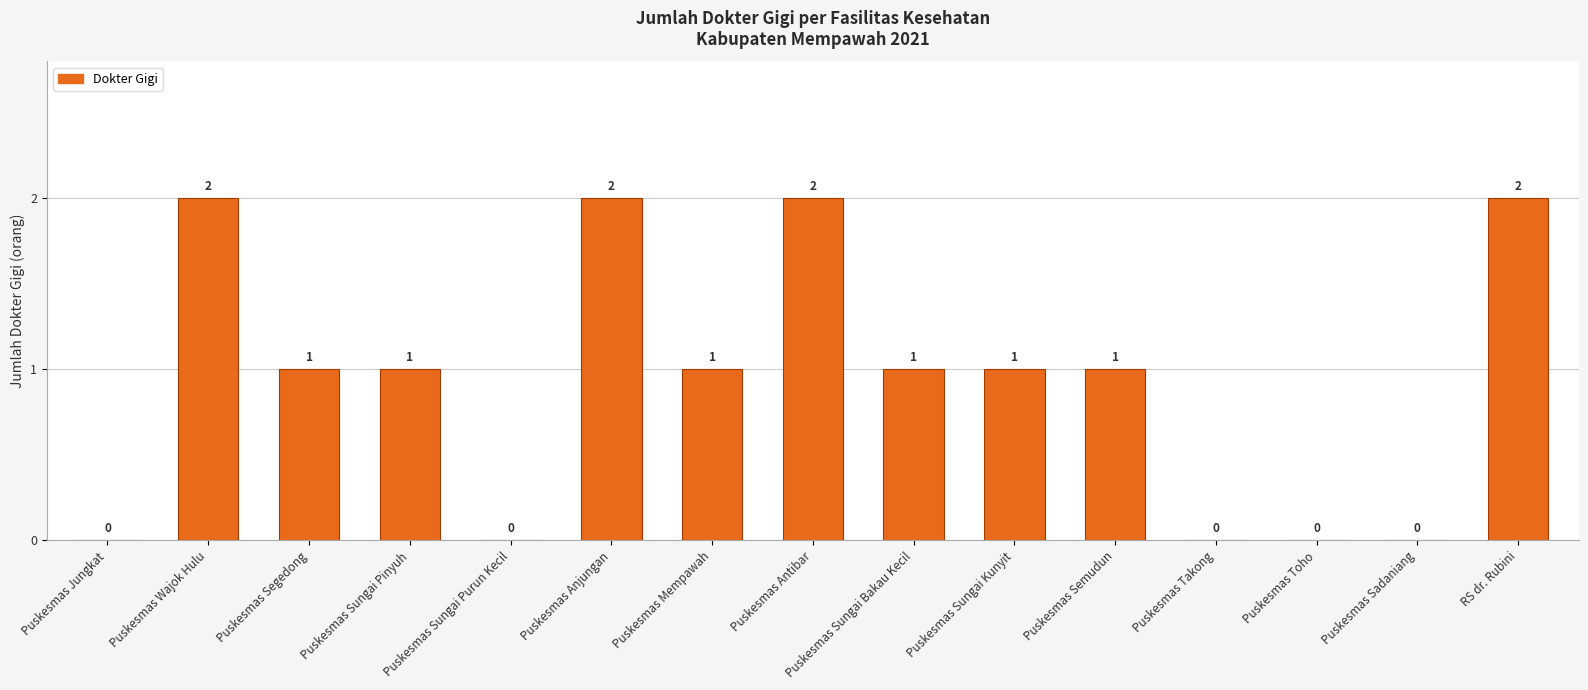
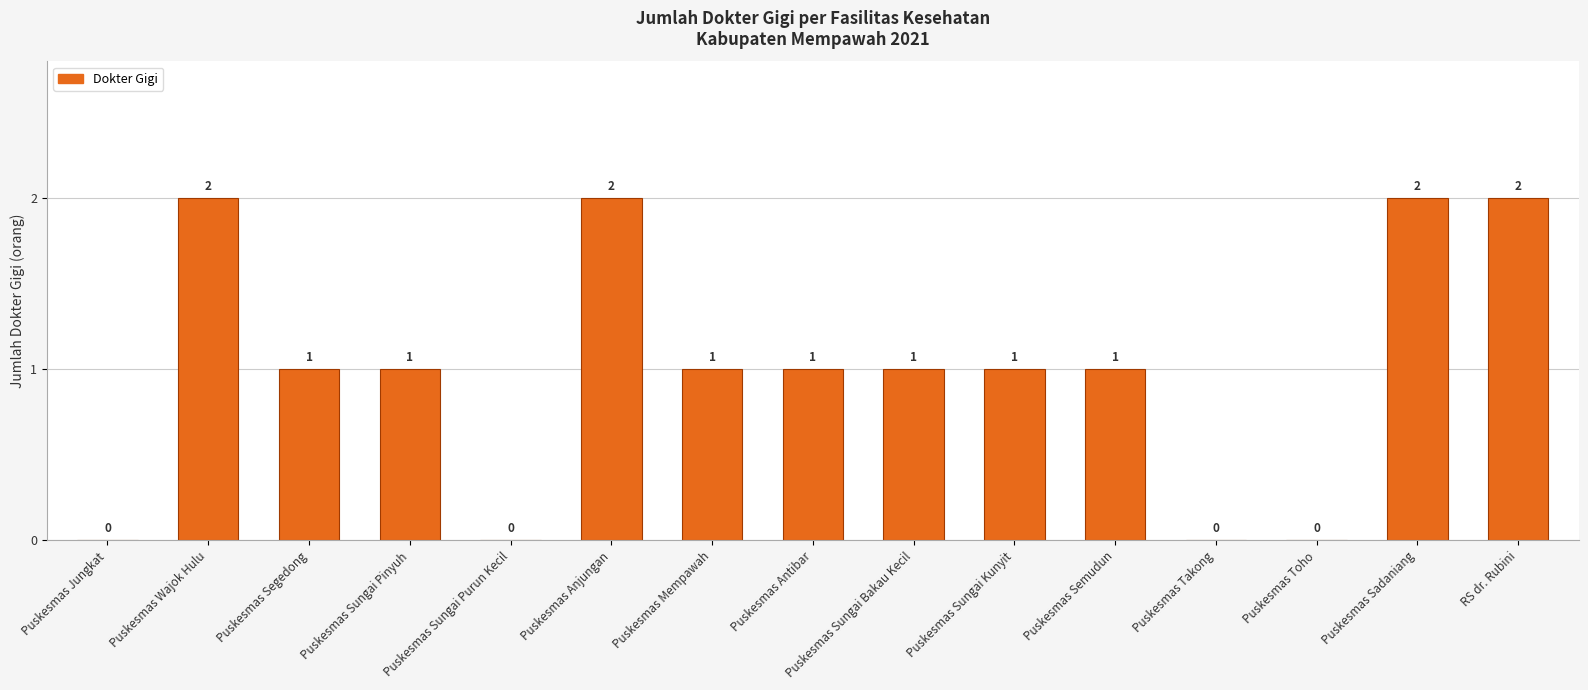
Puskesmas Antibar: 2 -> 1
Puskesmas Sadaniang: 0 -> 2
